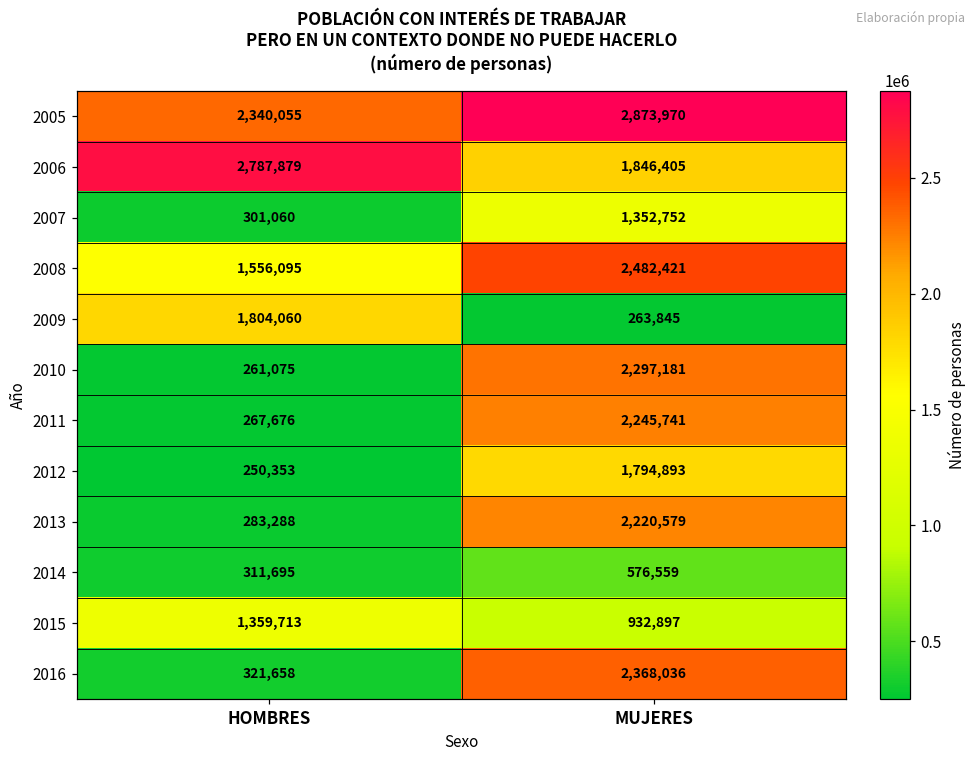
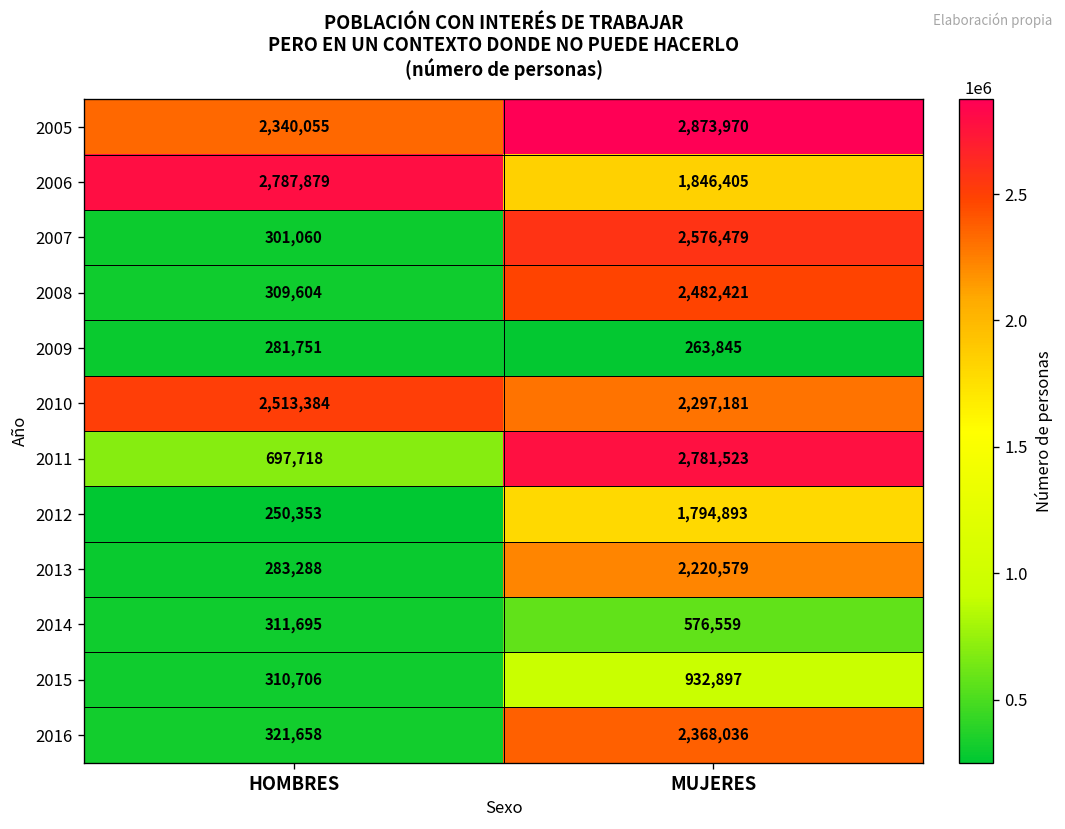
2007, MUJERES: 1,352,752 -> 2,576,479
2008, HOMBRES: 1,556,095 -> 309,604
2009, HOMBRES: 1,804,060 -> 281,751
2010, HOMBRES: 261,075 -> 2,513,384
2011, HOMBRES: 267,676 -> 697,718
2011, MUJERES: 2,245,741 -> 2,781,523
2015, HOMBRES: 1,359,713 -> 310,706
